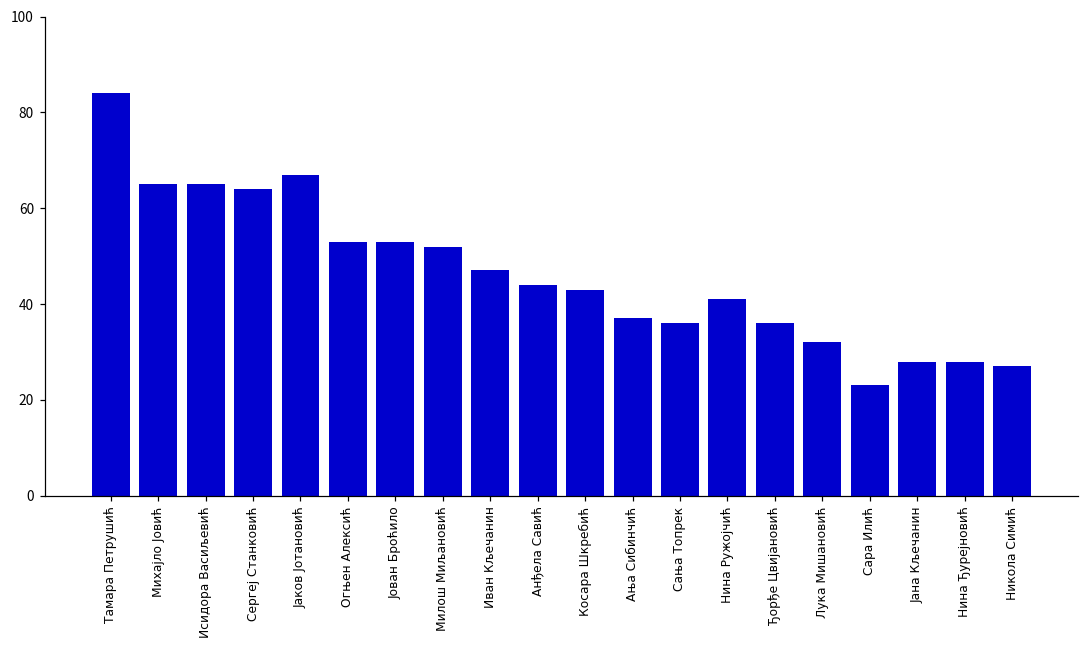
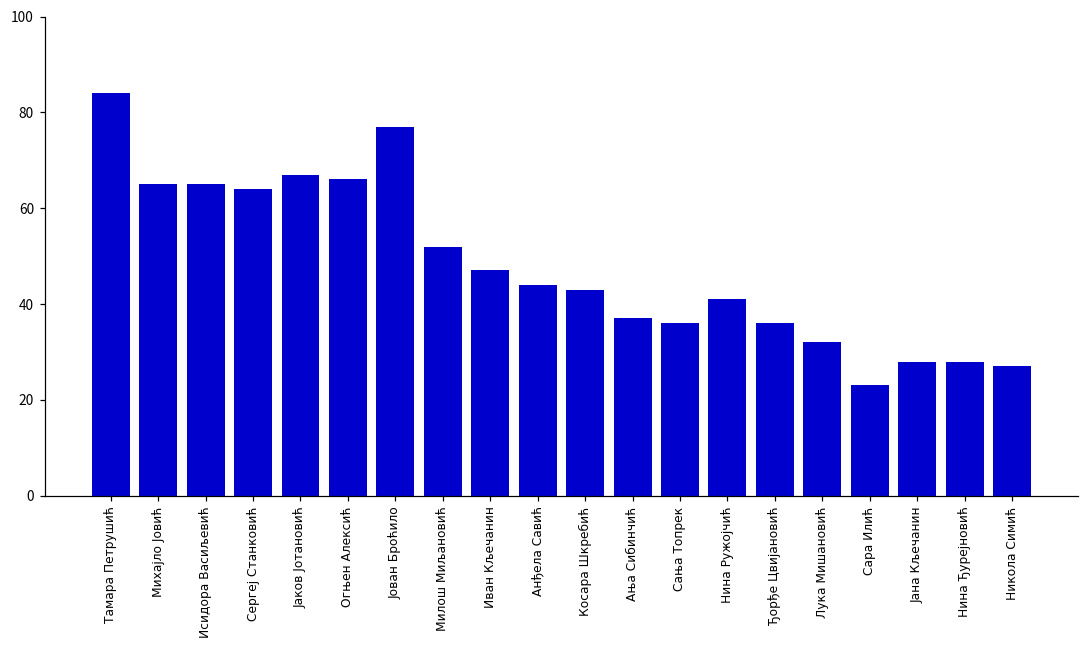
Огњен Алексић: 53 -> 66
Јован Броћило: 53 -> 77
